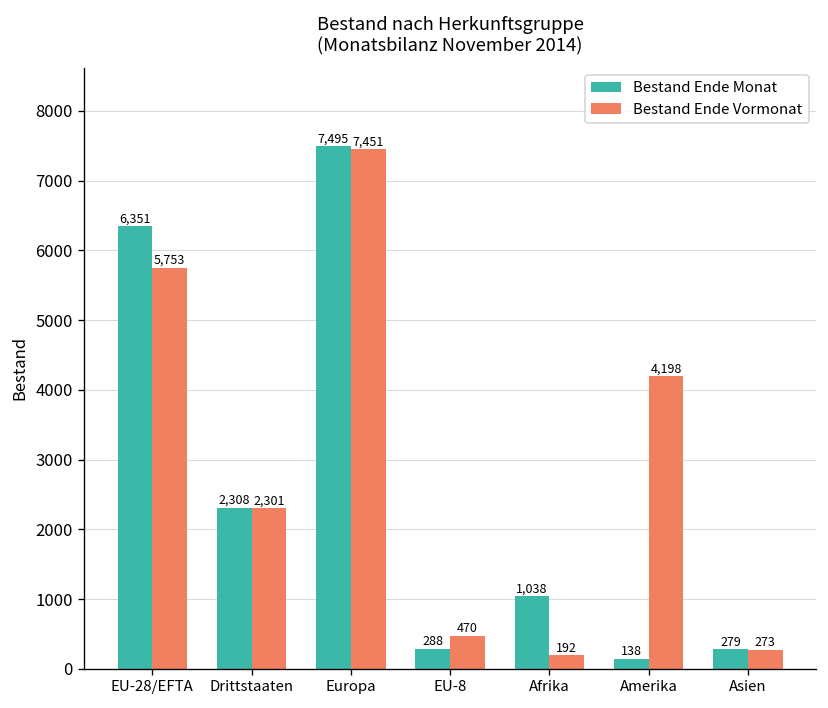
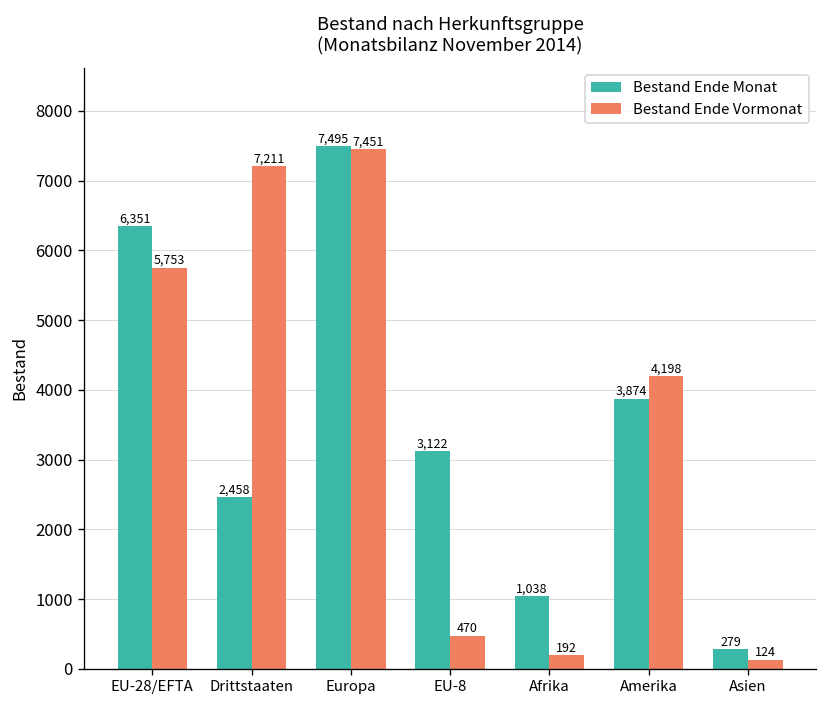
Bestand Ende Monat, Drittstaaten: 2,308 -> 2,458
Bestand Ende Vormonat, Drittstaaten: 2,301 -> 7,211
Bestand Ende Monat, EU-8: 288 -> 3,122
Bestand Ende Monat, Amerika: 138 -> 3,874
Bestand Ende Vormonat, Asien: 273 -> 124
